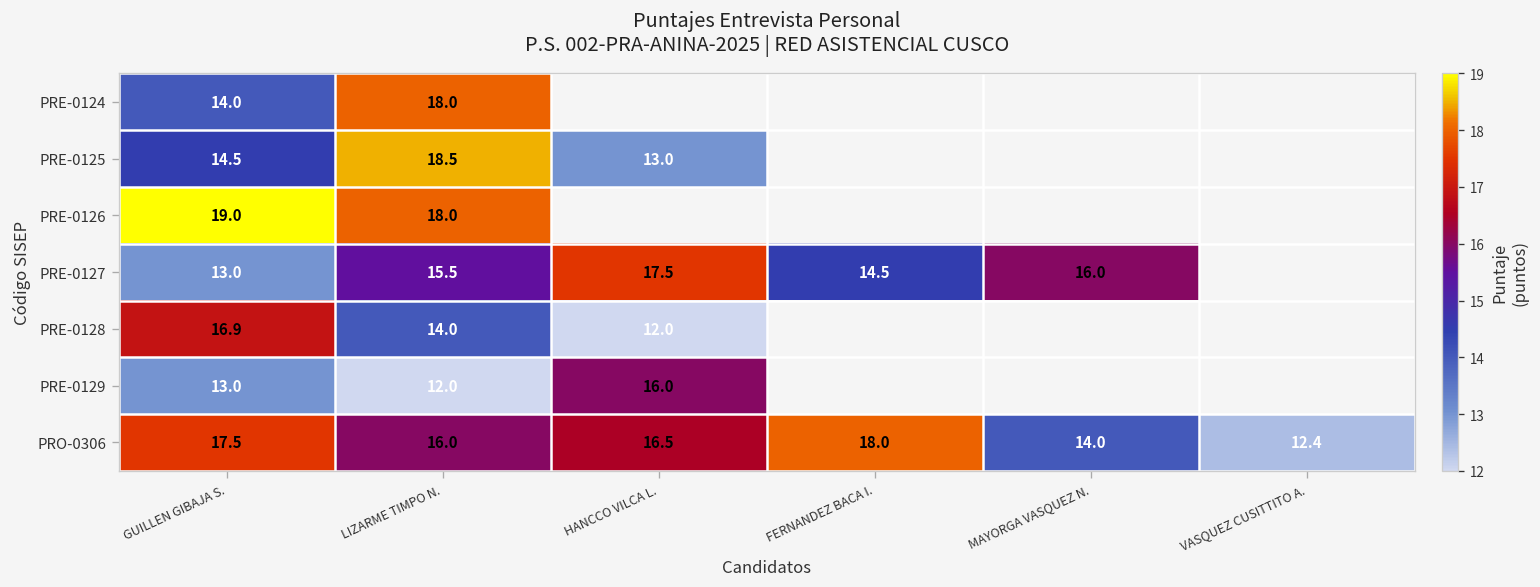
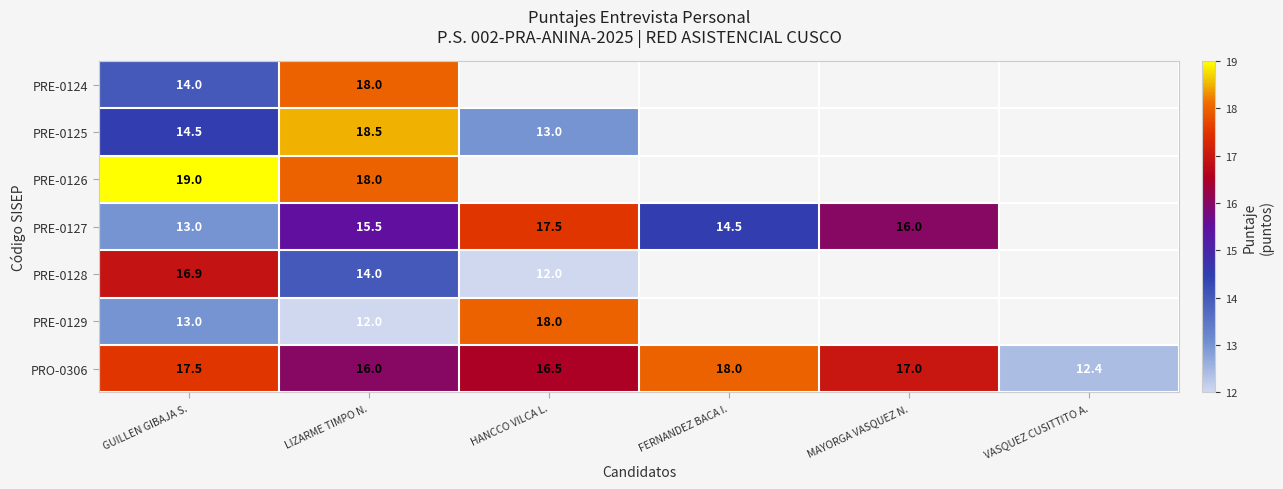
PRE-0129, HANCCO VILCA L.: 16.0 -> 18.0
PRO-0306, MAYORGA VASQUEZ N.: 14.0 -> 17.0
